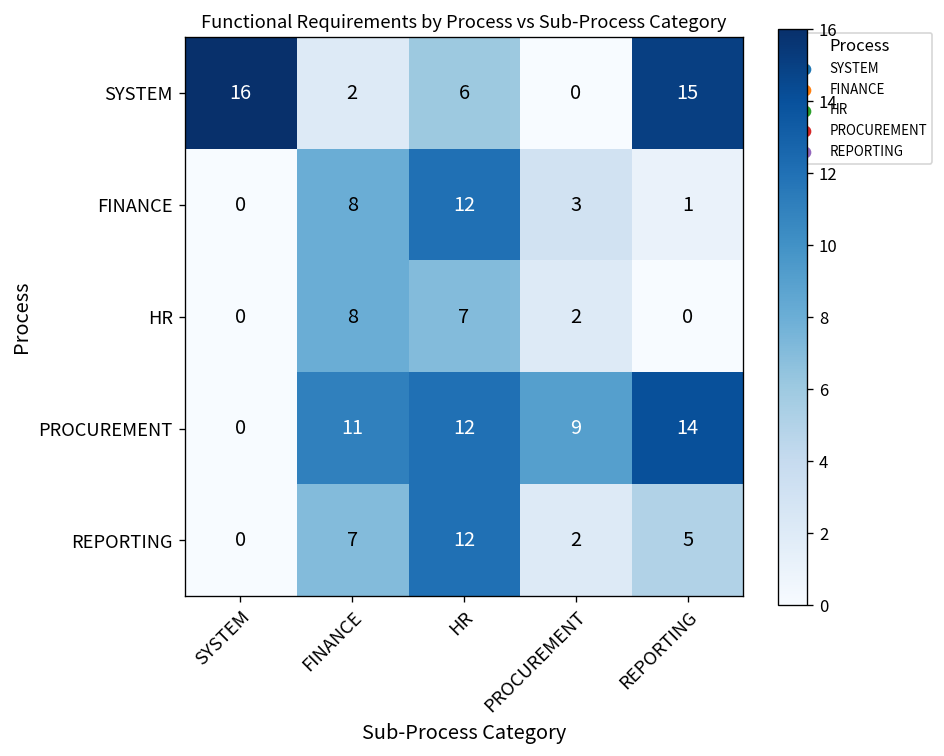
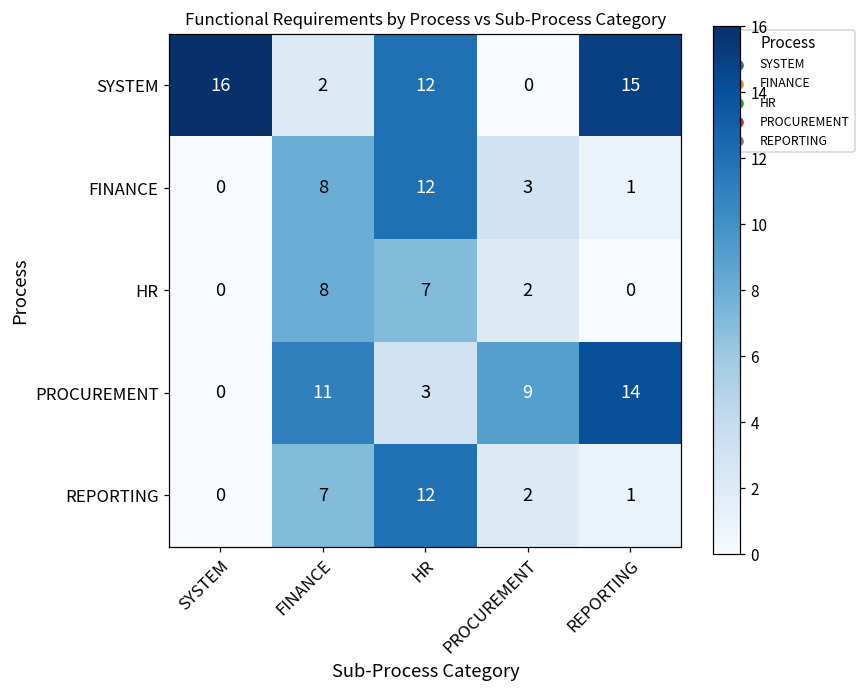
SYSTEM, HR: 6 -> 12
PROCUREMENT, HR: 12 -> 3
REPORTING, REPORTING: 5 -> 1
